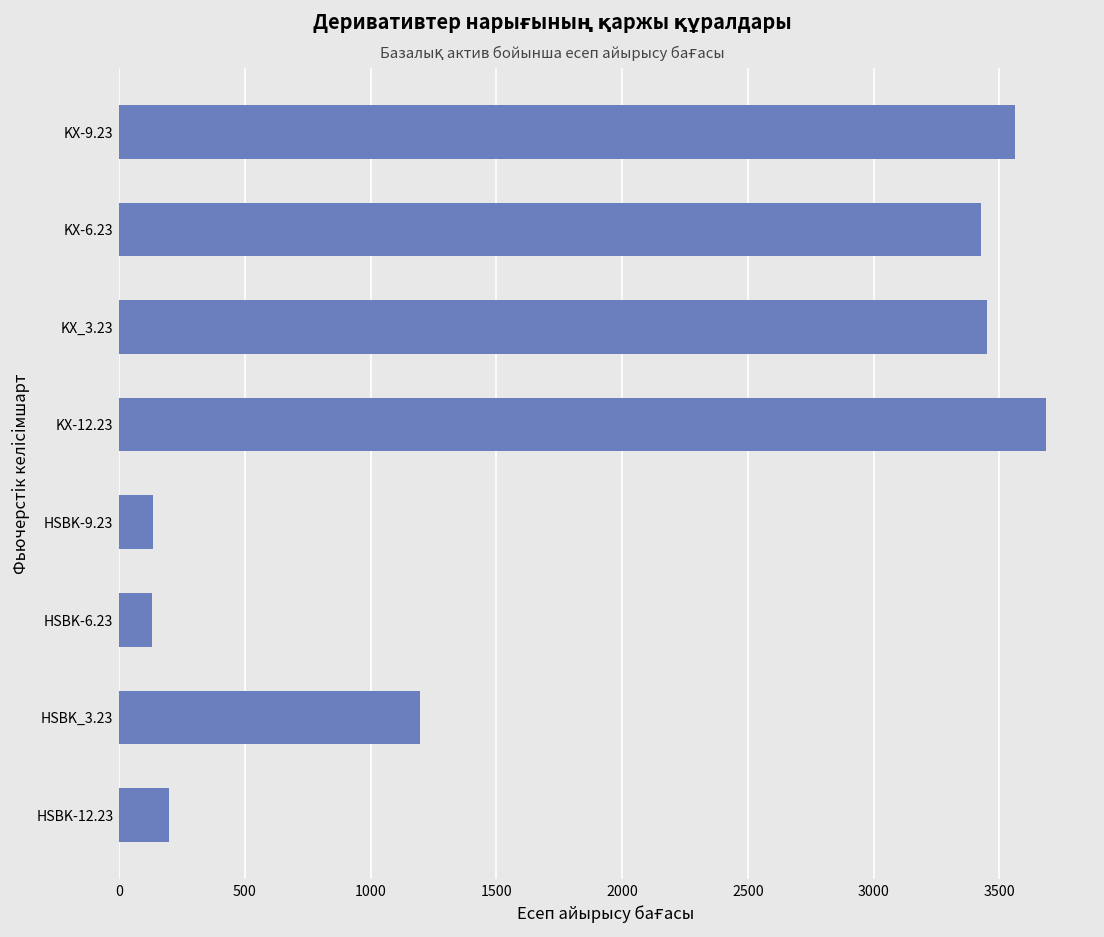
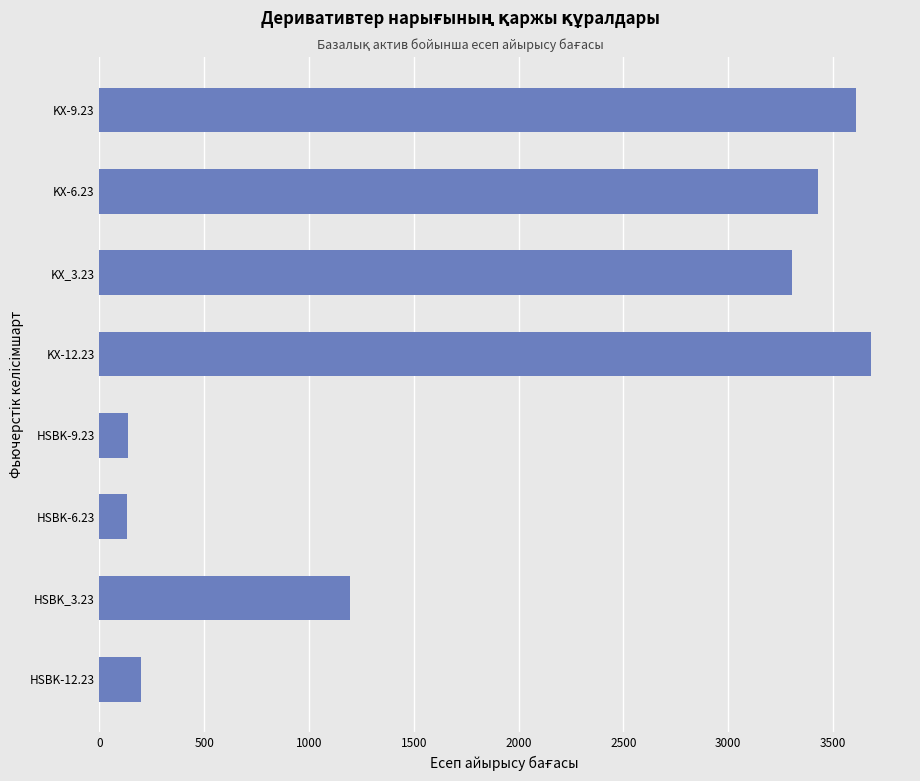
KX-9.23: 3560 -> 3610
KX_3.23: 3450 -> 3310
